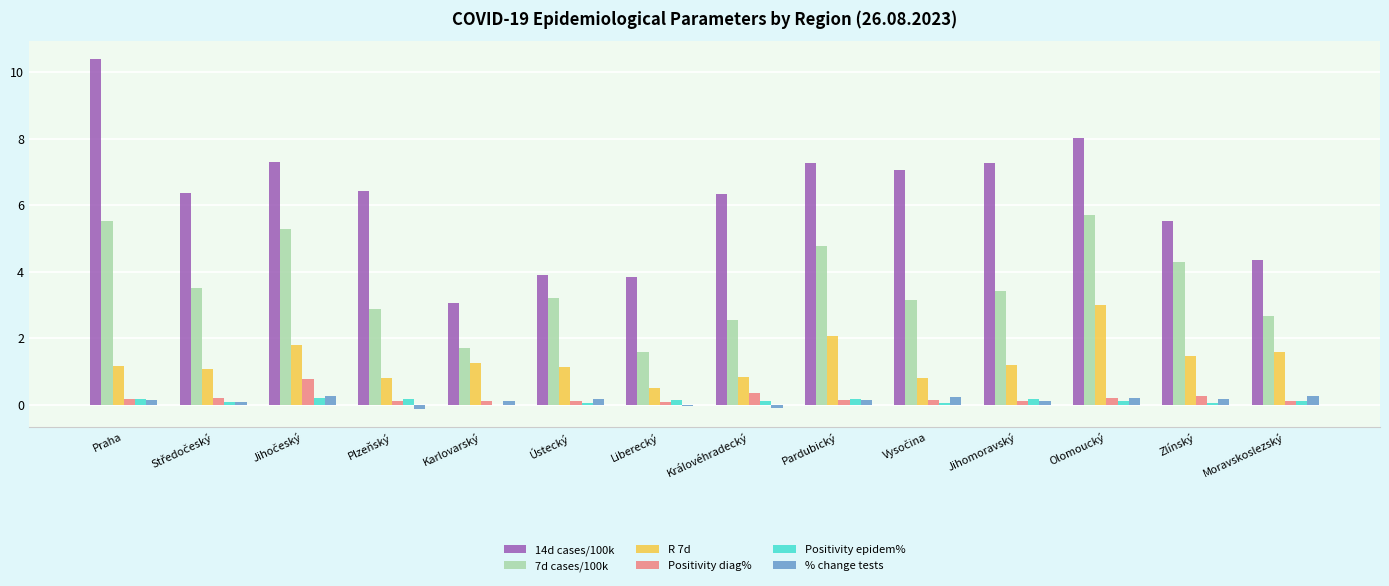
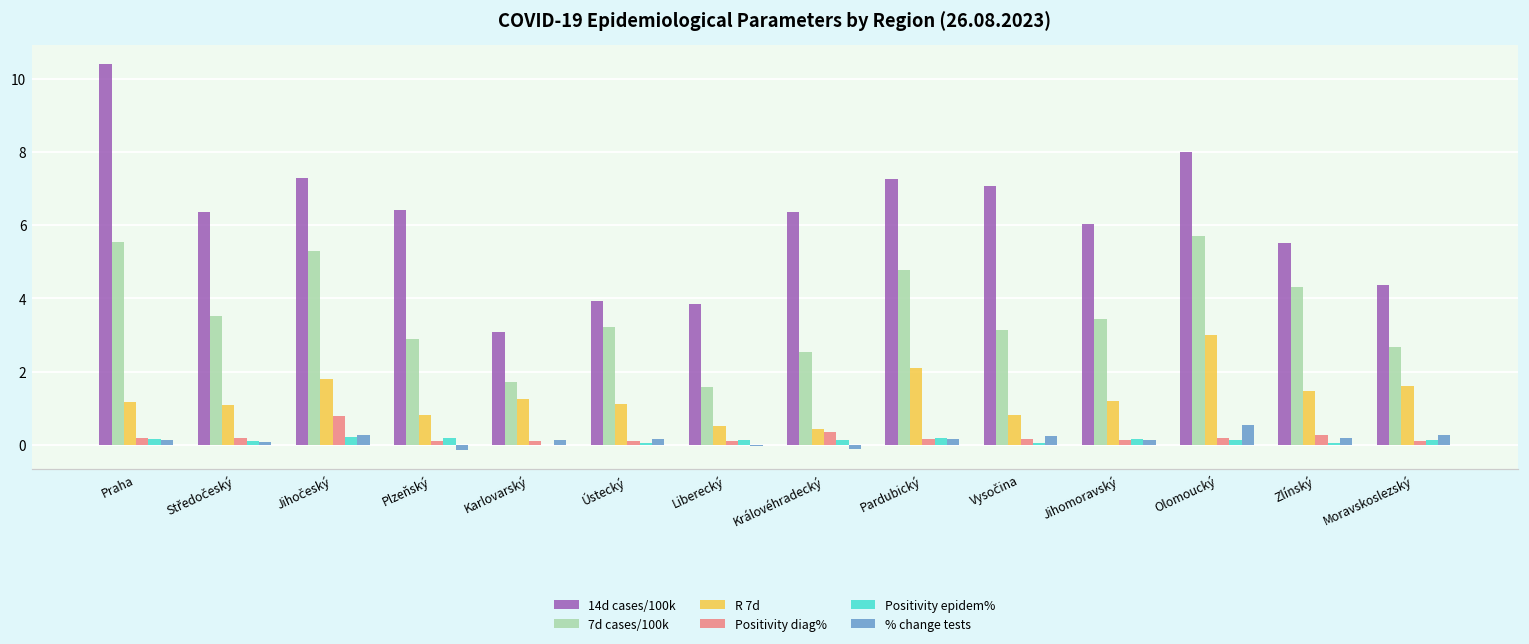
R 7d, Královéhradecký: 0.8 -> 0.4
14d cases/100k, Jihomoravský: 7.3 -> 6.0
% change tests, Olomoucký: 0.2 -> 0.5
